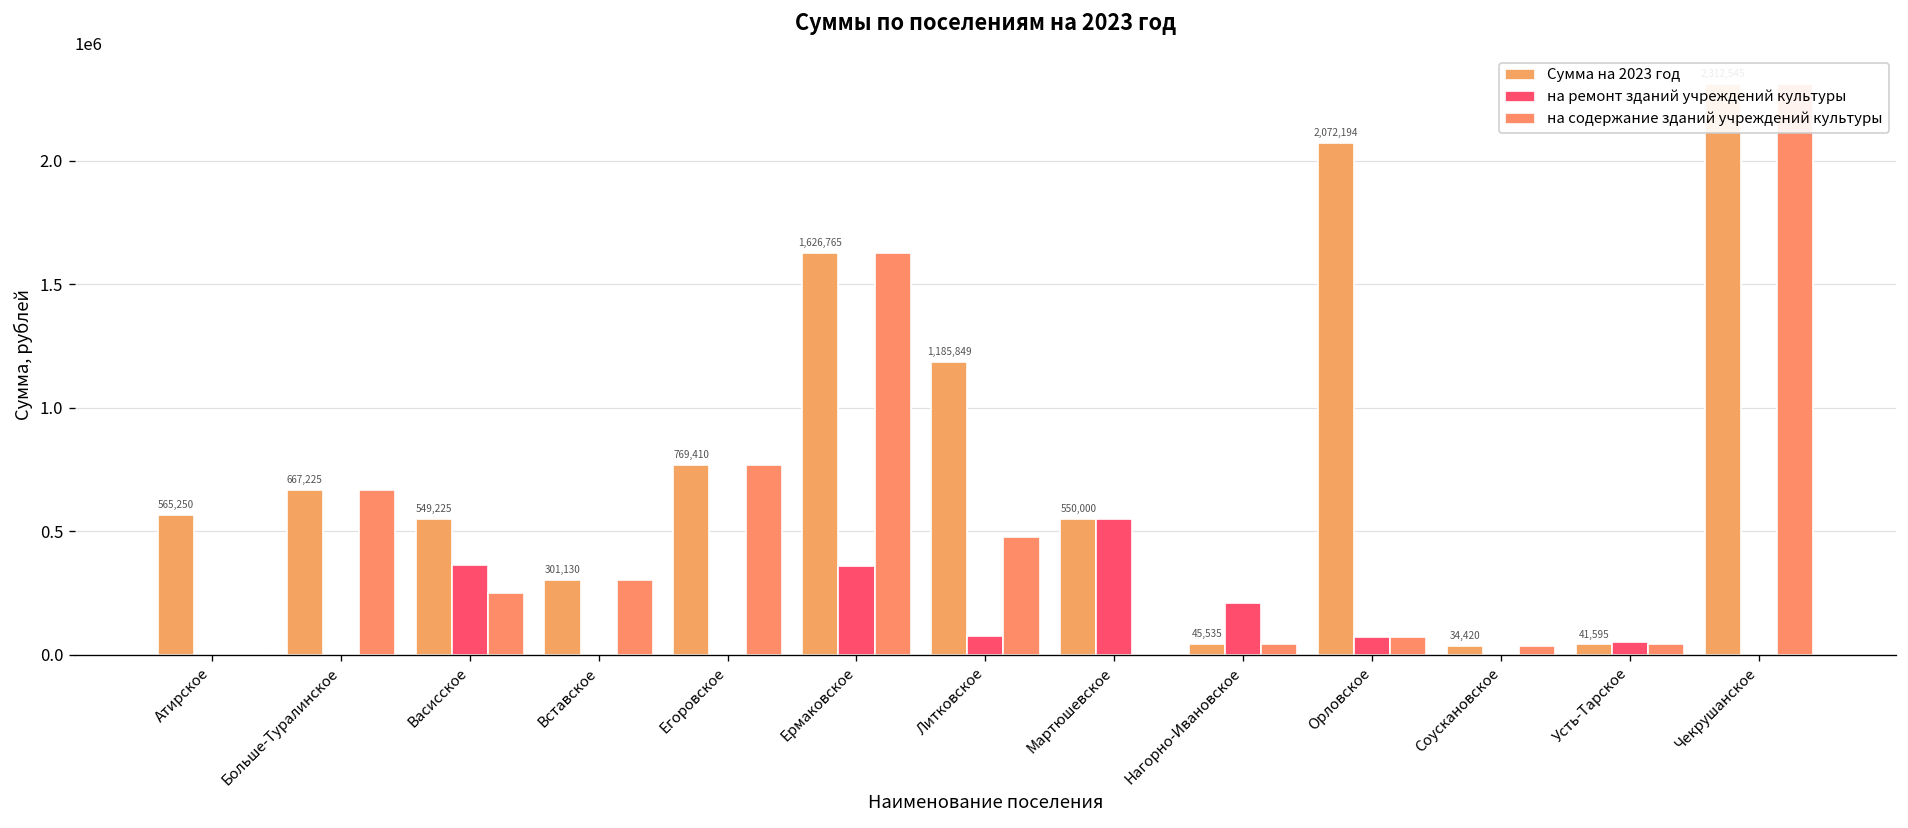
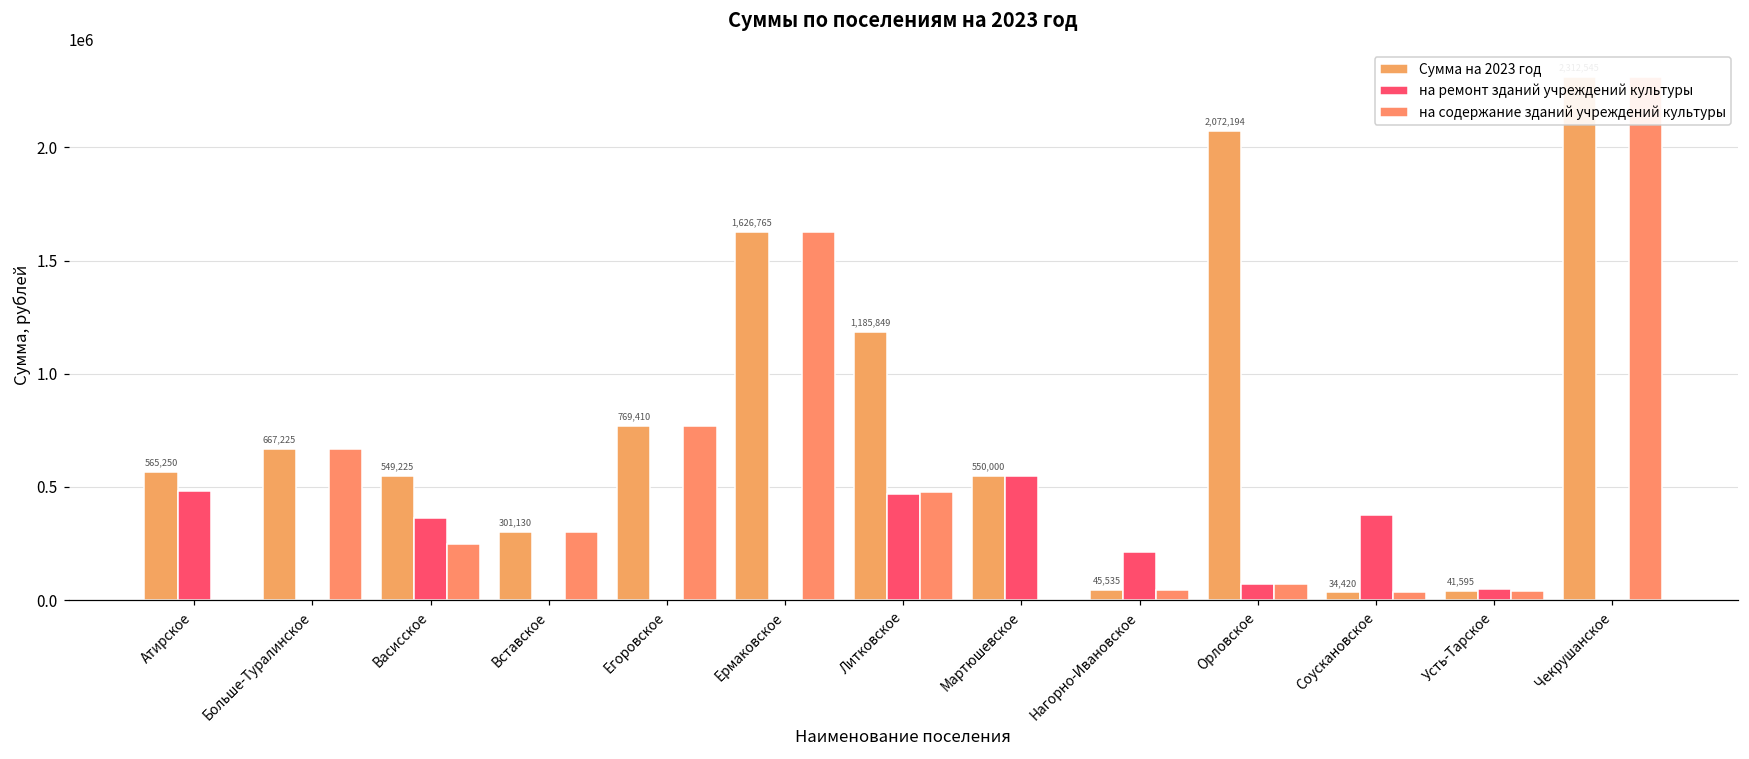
на ремонт зданий учреждений культуры, Атирское: 0 -> 480000
на ремонт зданий учреждений культуры, Ермаковское: 360000 -> 0
на ремонт зданий учреждений культуры, Литковское: 70000 -> 470000
на ремонт зданий учреждений культуры, Соускановское: 0 -> 380000
